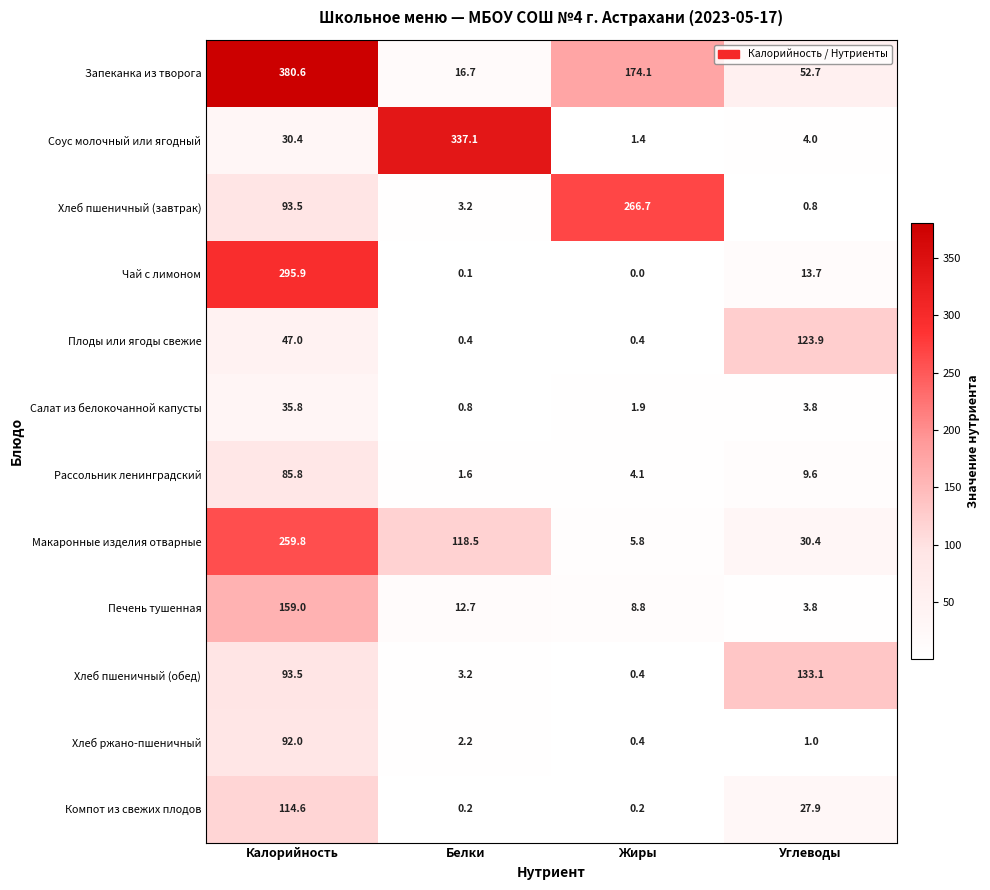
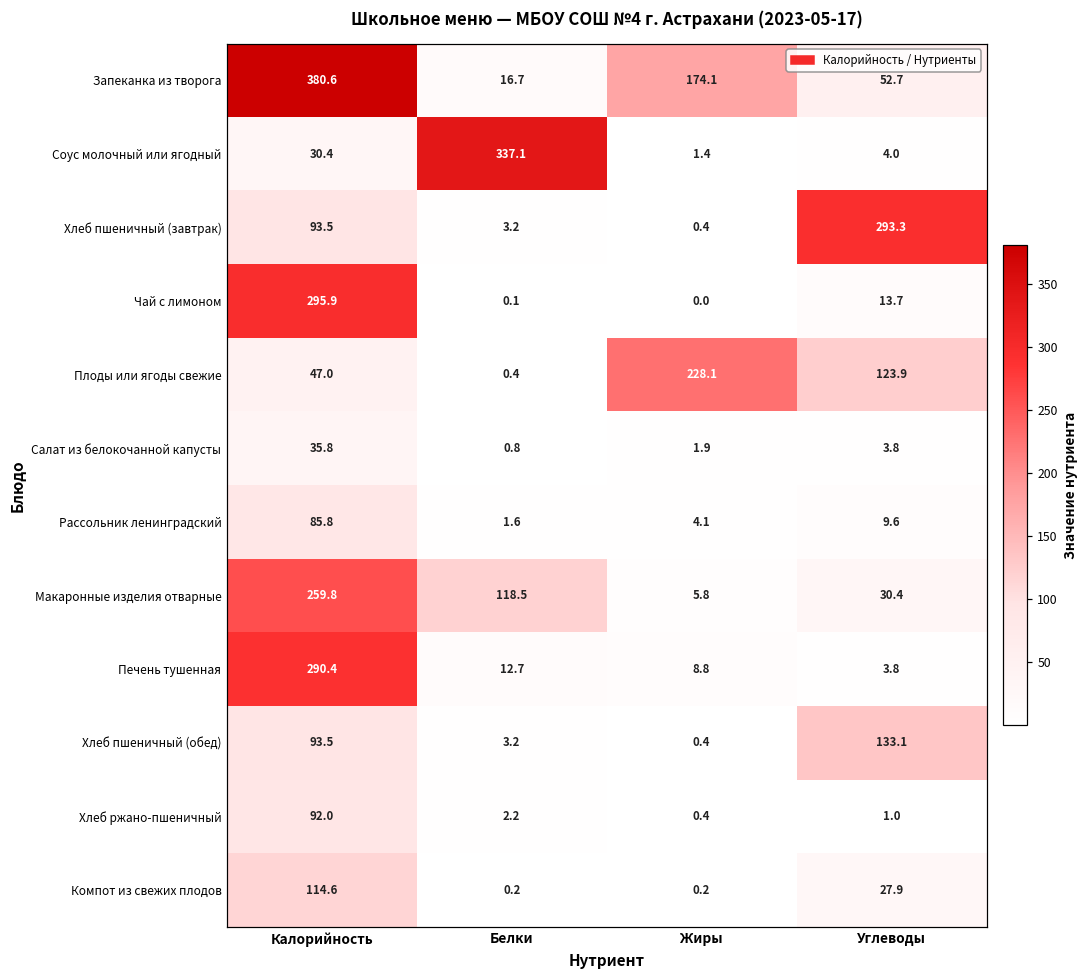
Хлеб пшеничный (завтрак), Жиры: 266.7 -> 0.4
Хлеб пшеничный (завтрак), Углеводы: 0.8 -> 293.3
Плоды или ягоды свежие, Жиры: 0.4 -> 228.1
Печень тушенная, Калорийность: 159.0 -> 290.4
